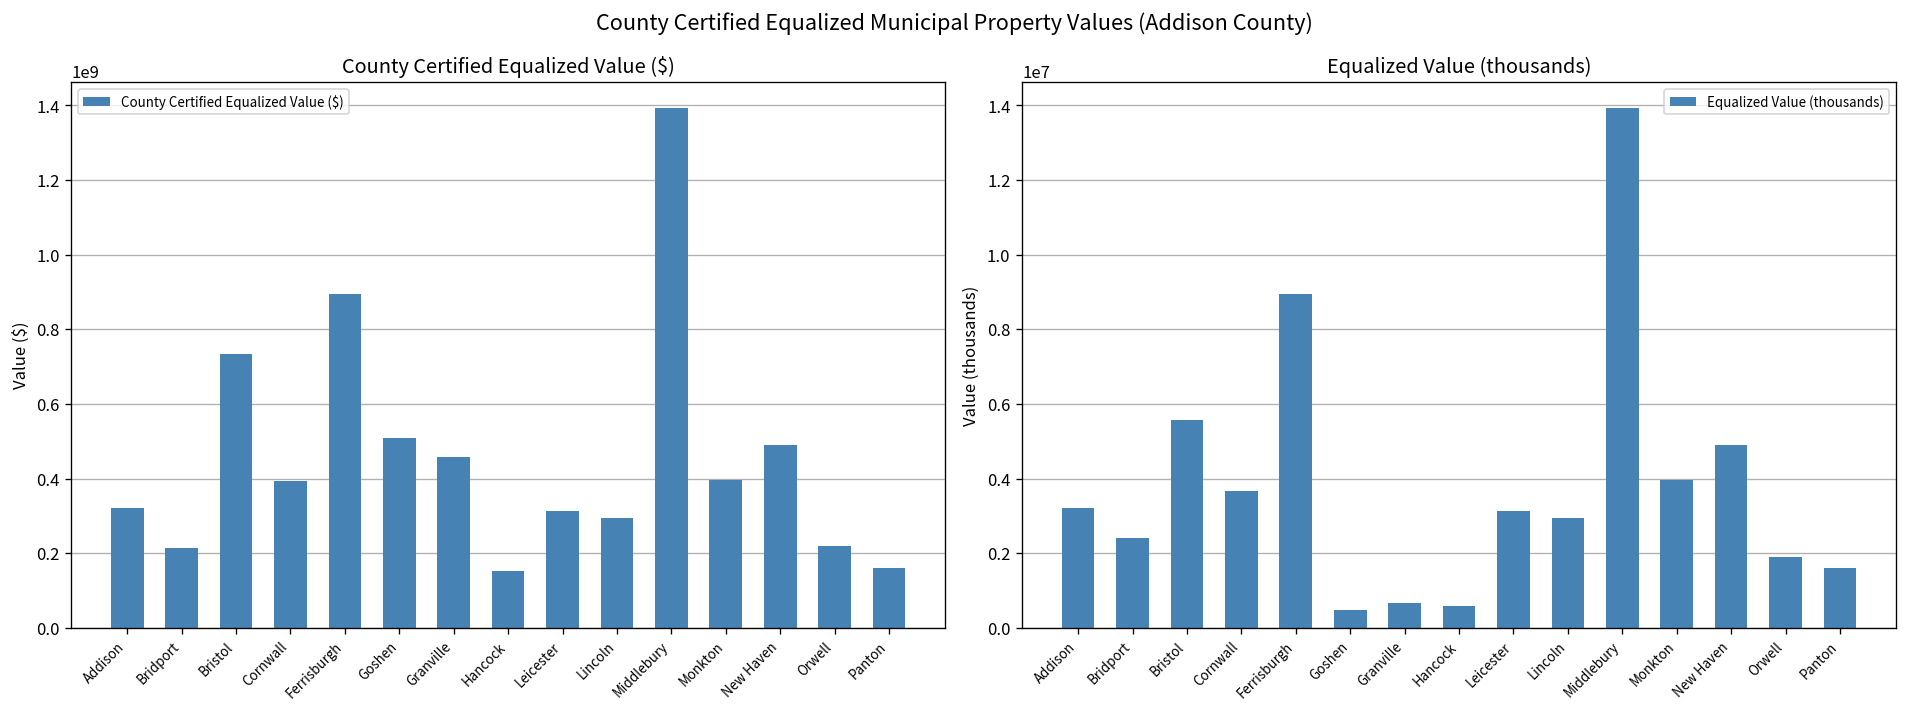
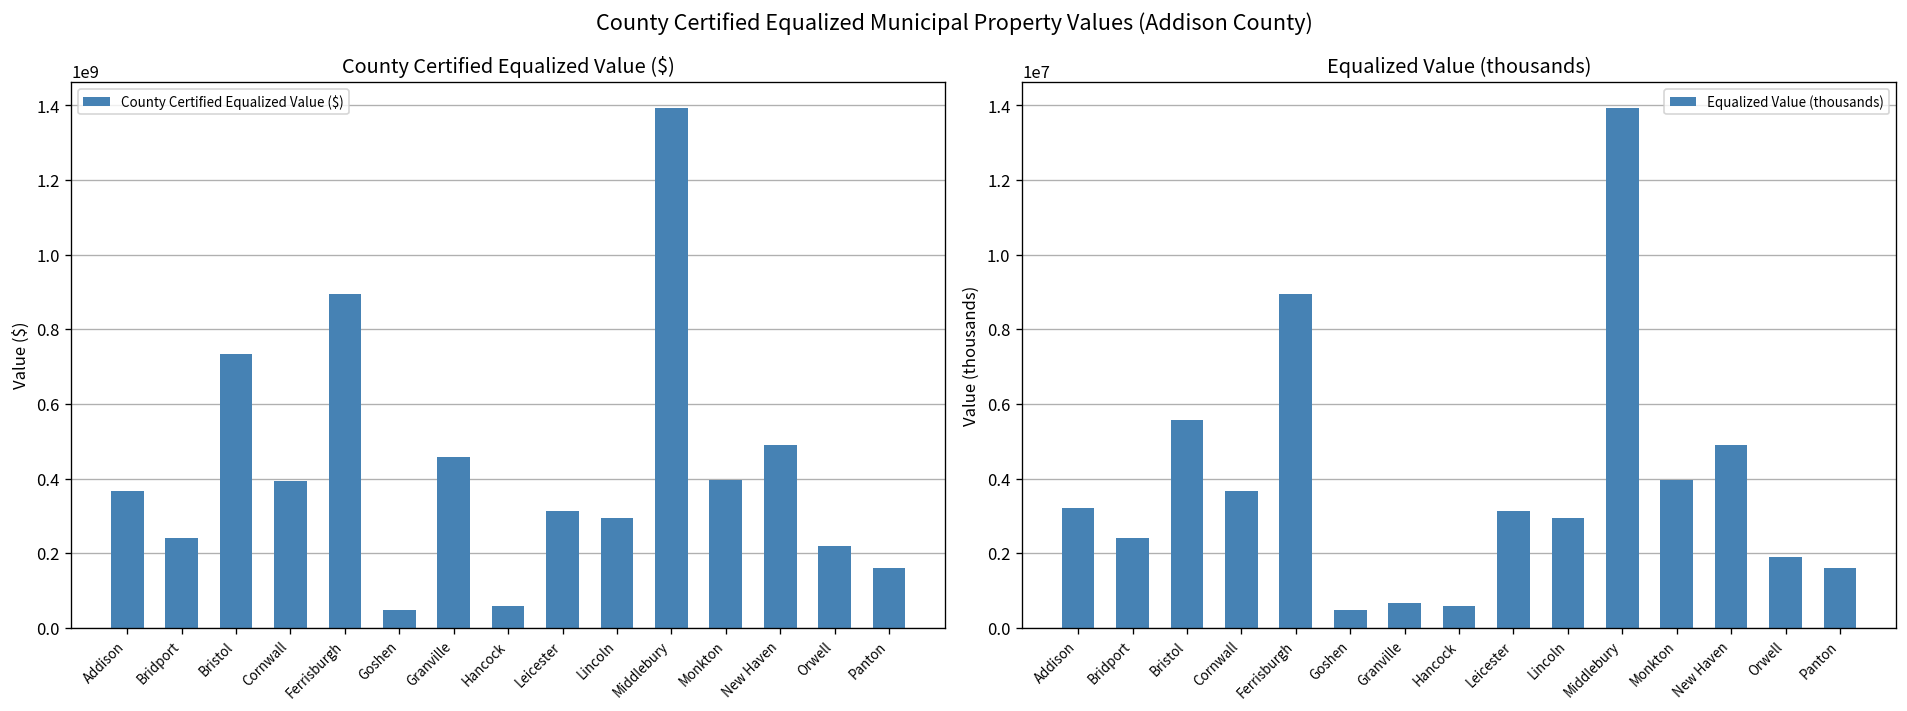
County Certified Equalized Value ($), Addison: 320000000 -> 370000000
County Certified Equalized Value ($), Bridport: 210000000 -> 240000000
County Certified Equalized Value ($), Goshen: 510000000 -> 50000000
County Certified Equalized Value ($), Hancock: 150000000 -> 60000000
